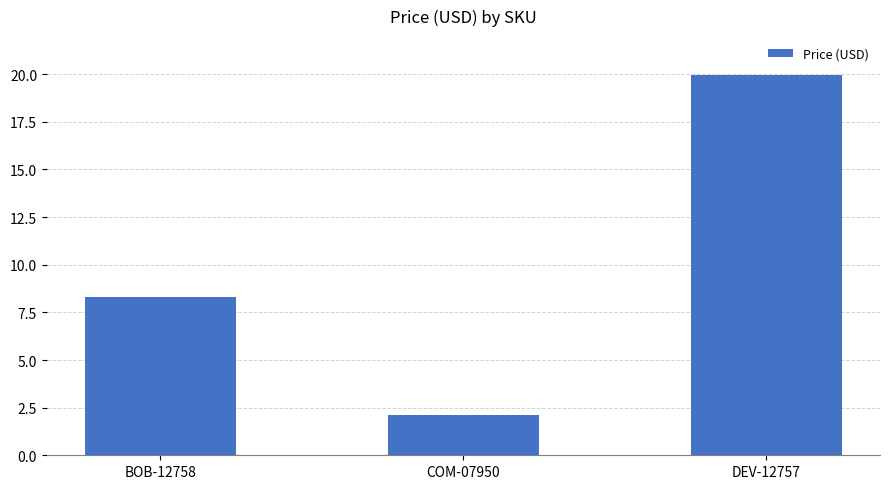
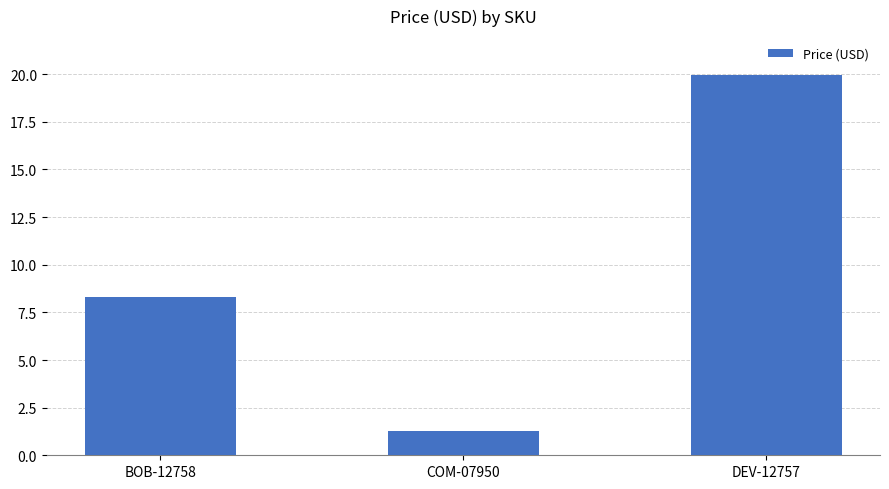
COM-07950: 2.1 -> 1.3
